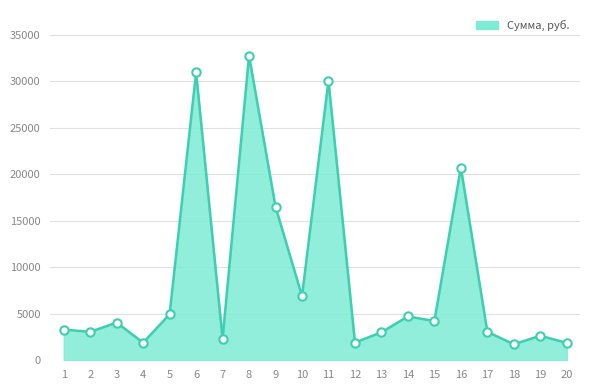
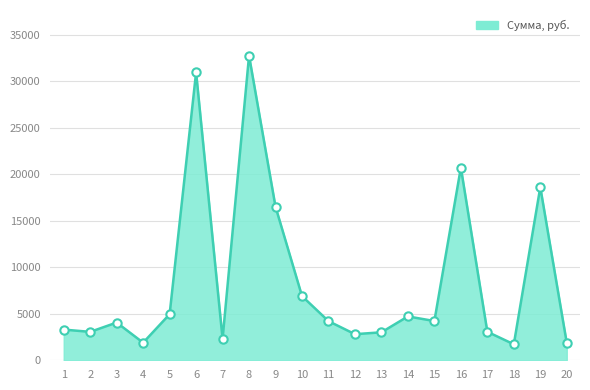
11: 30000 -> 4000
12: 2000 -> 3000
19: 3000 -> 19000
